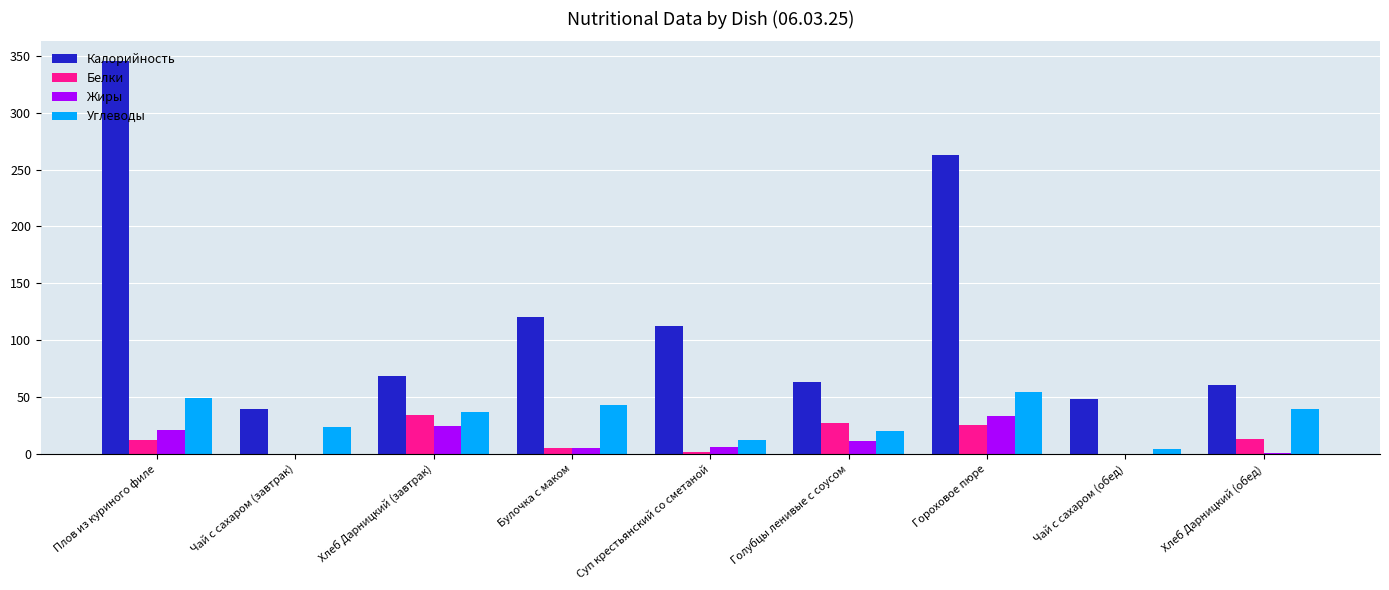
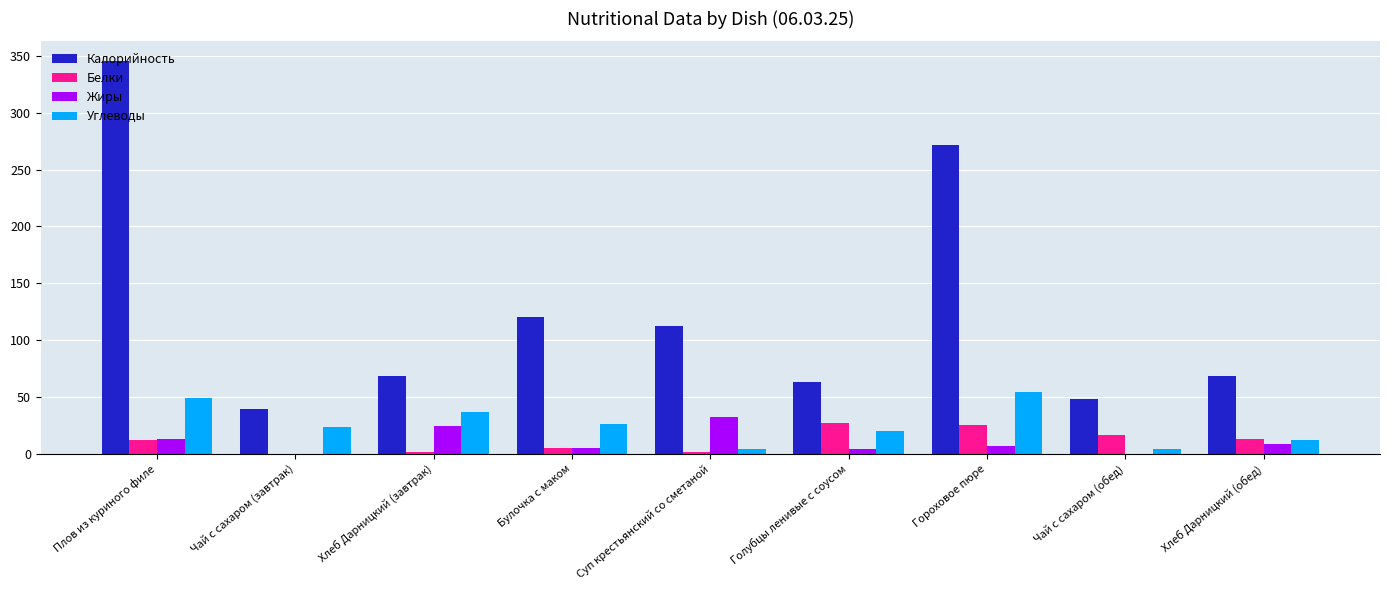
Жиры, Плов из куриного филе: 21 -> 13
Белки, Хлеб Дарницкий (завтрак): 34 -> 2
Углеводы, Булочка с маком: 43 -> 26
Жиры, Суп крестьянский со сметаной: 6 -> 33
Углеводы, Суп крестьянский со сметаной: 12 -> 4
Жиры, Голубцы ленивые с соусом: 11 -> 4
Калорийность, Гороховое пюре: 263 -> 272
Жиры, Гороховое пюре: 33 -> 7
Белки, Чай с сахаром (обед): 0 -> 16
Калорийность, Хлеб Дарницкий (обед): 61 -> 68
Жиры, Хлеб Дарницкий (обед): 0 -> 9
Углеводы, Хлеб Дарницкий (обед): 40 -> 12
